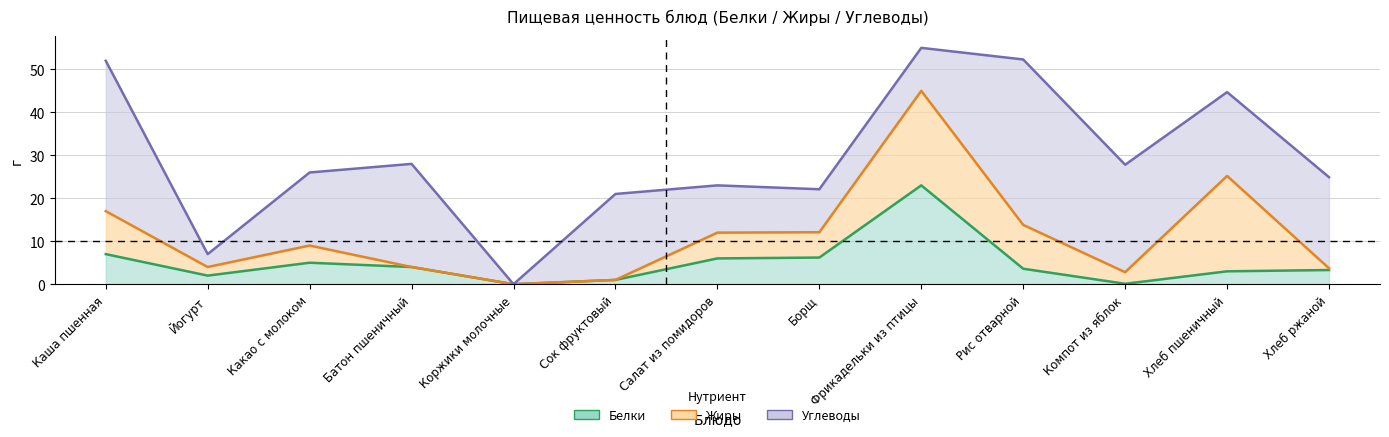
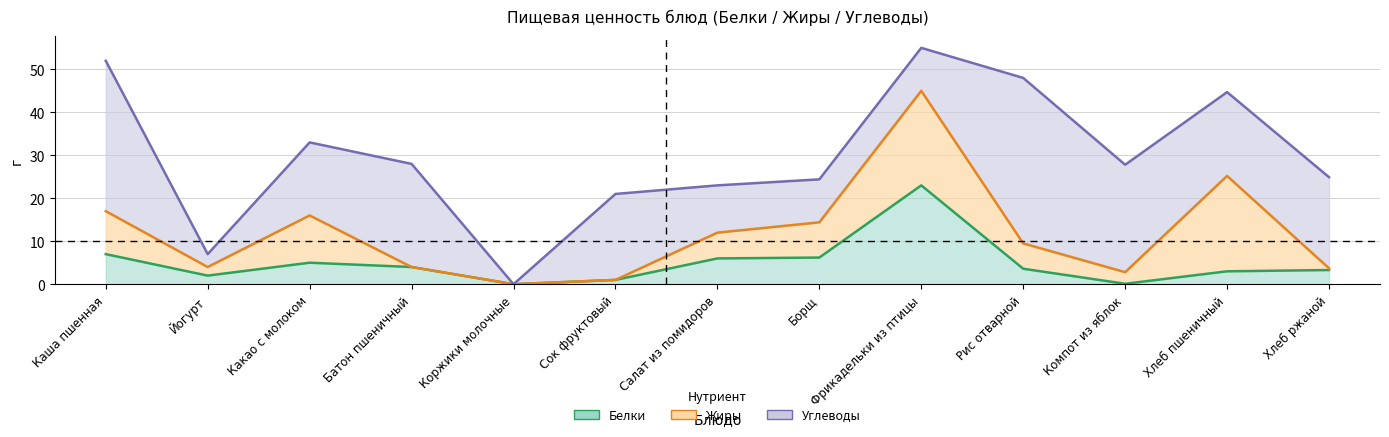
Жиры, Какао с молоком: 4 -> 11
Жиры, Борщ: 6 -> 8
Жиры, Рис отварной: 10 -> 6
